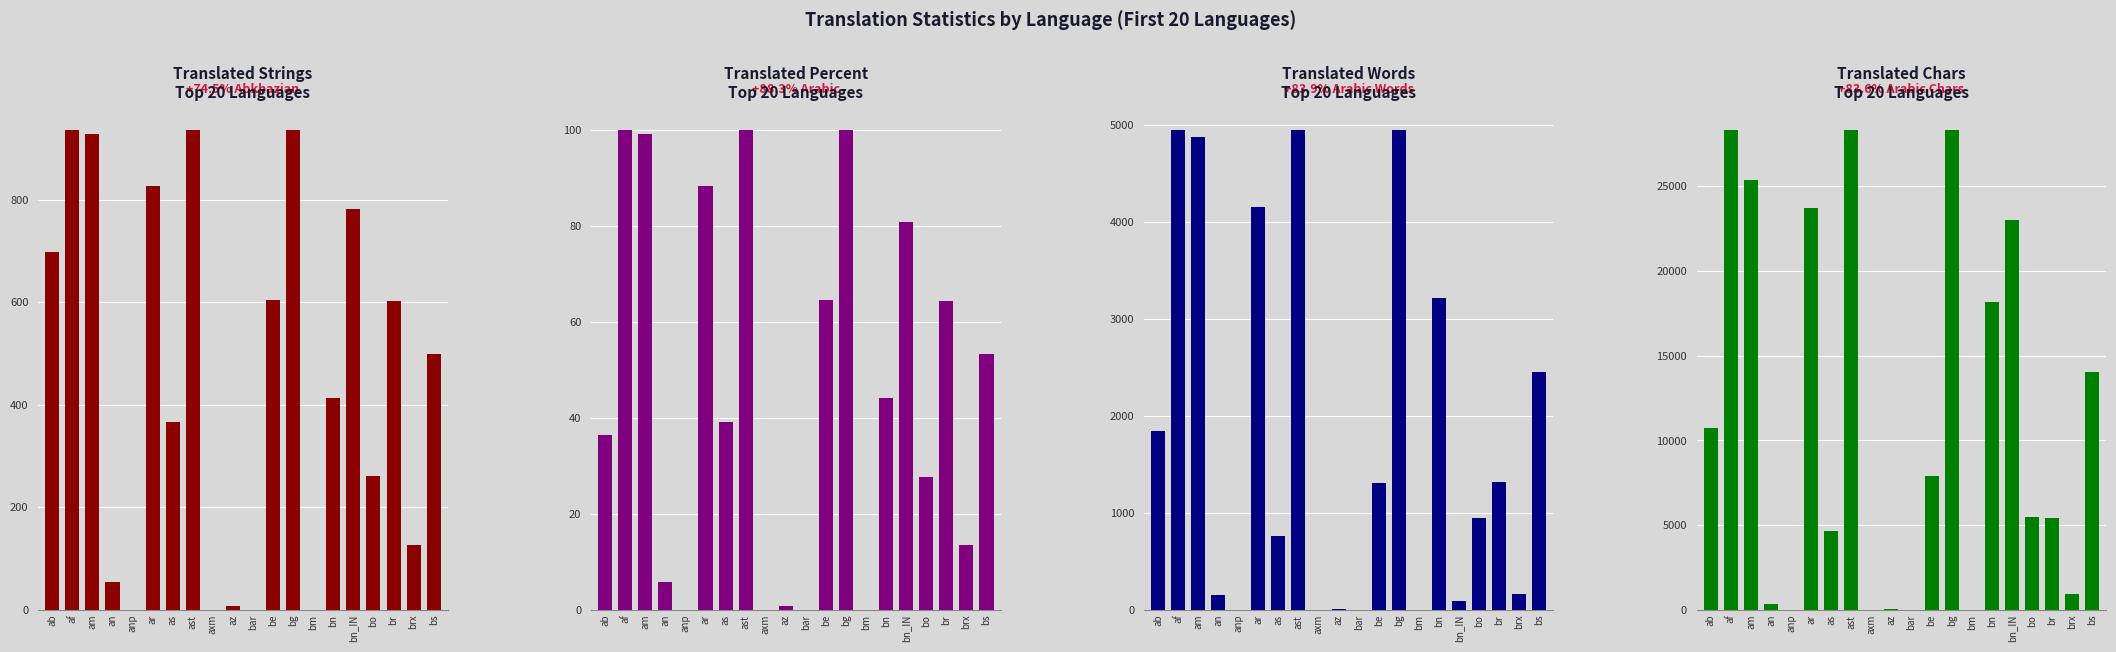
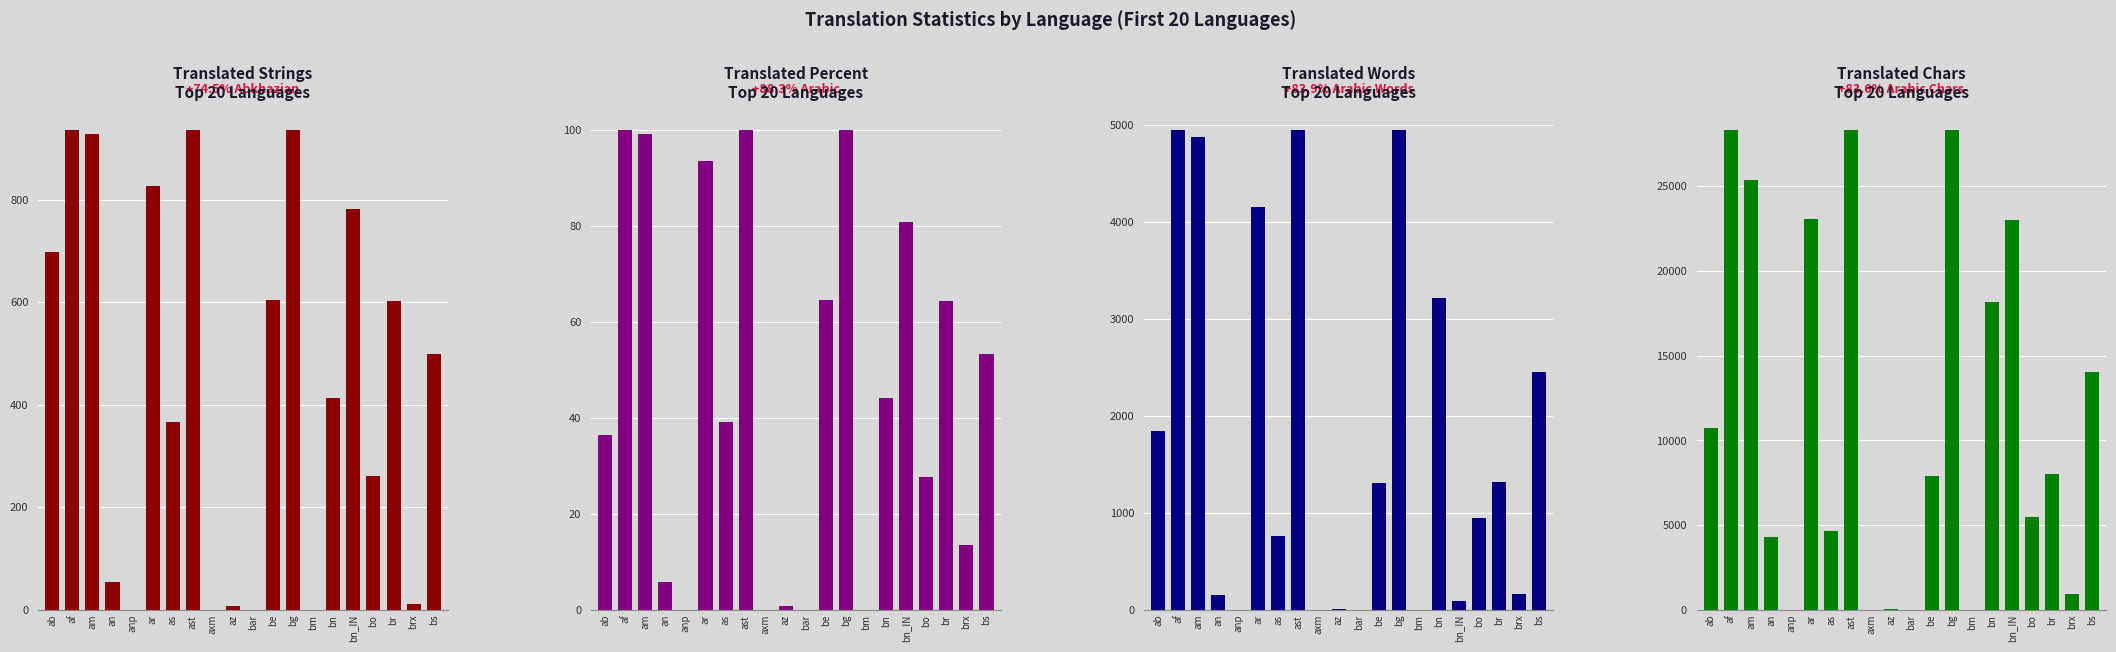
Translated Strings Top 20 Languages, brx: 130 -> 10
Translated Percent Top 20 Languages, ar: 88 -> 94
Translated Chars Top 20 Languages, an: 400 -> 4300
Translated Chars Top 20 Languages, ar: 23700 -> 23100
Translated Chars Top 20 Languages, br: 5400 -> 8000
